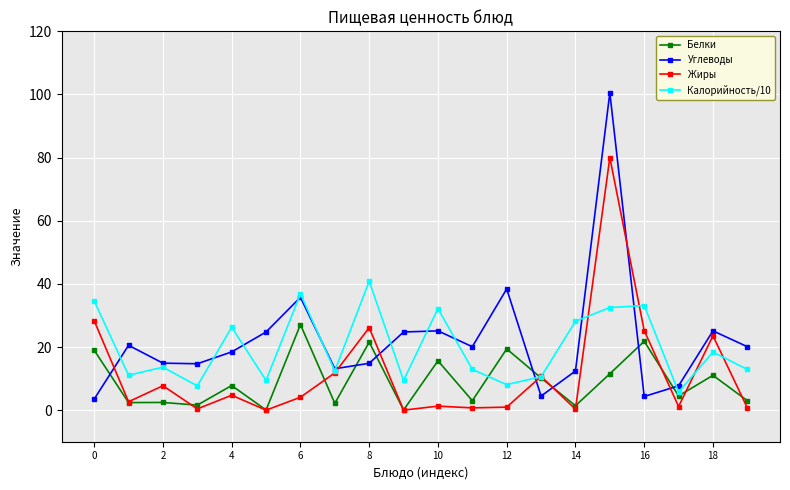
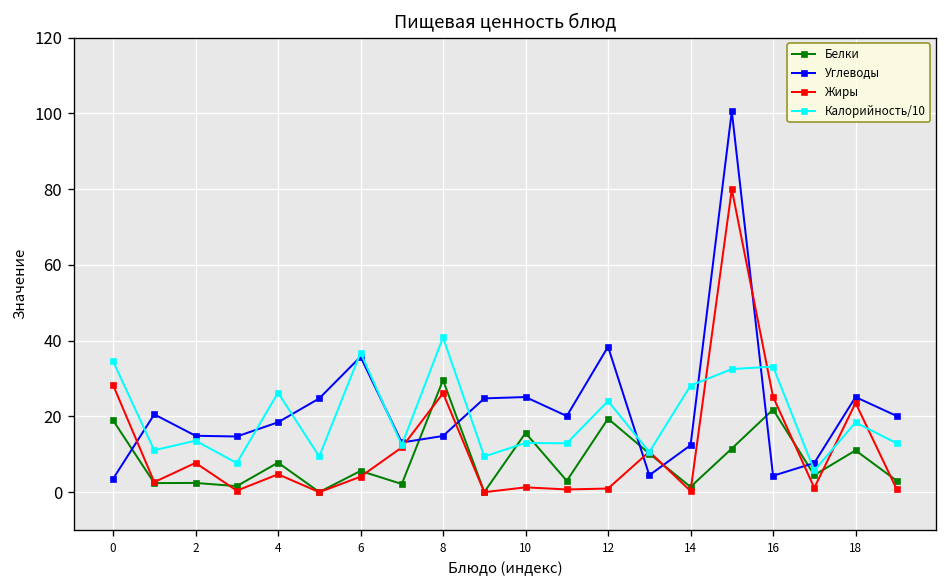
Белки, 6: 27 -> 6
Белки, 8: 22 -> 30
Калорийность/10, 10: 32 -> 13
Калорийность/10, 12: 8 -> 24
